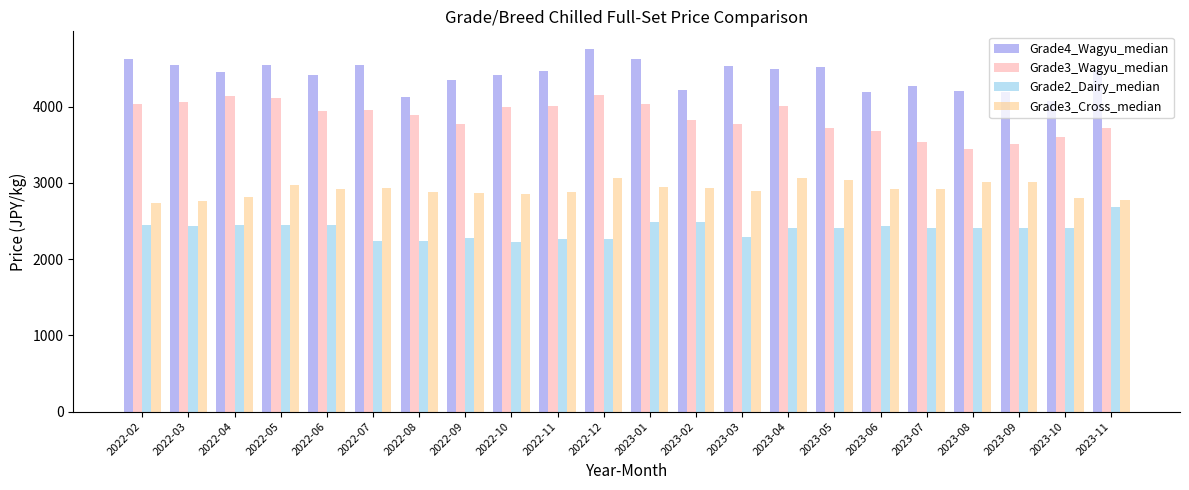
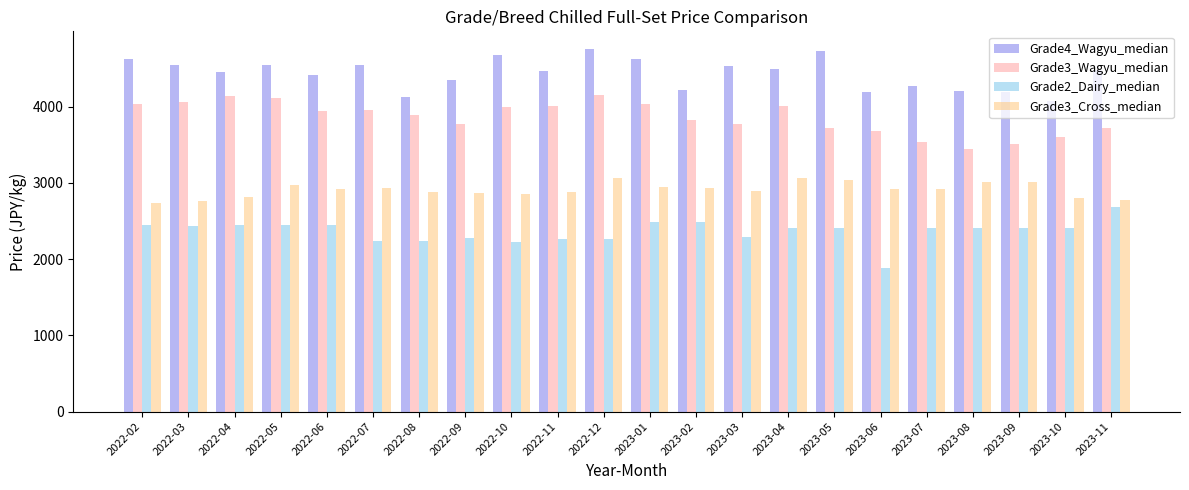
Grade4_Wagyu_median, 2022-10: 4400 -> 4700
Grade4_Wagyu_median, 2023-05: 4500 -> 4700
Grade2_Dairy_median, 2023-06: 2400 -> 1900
